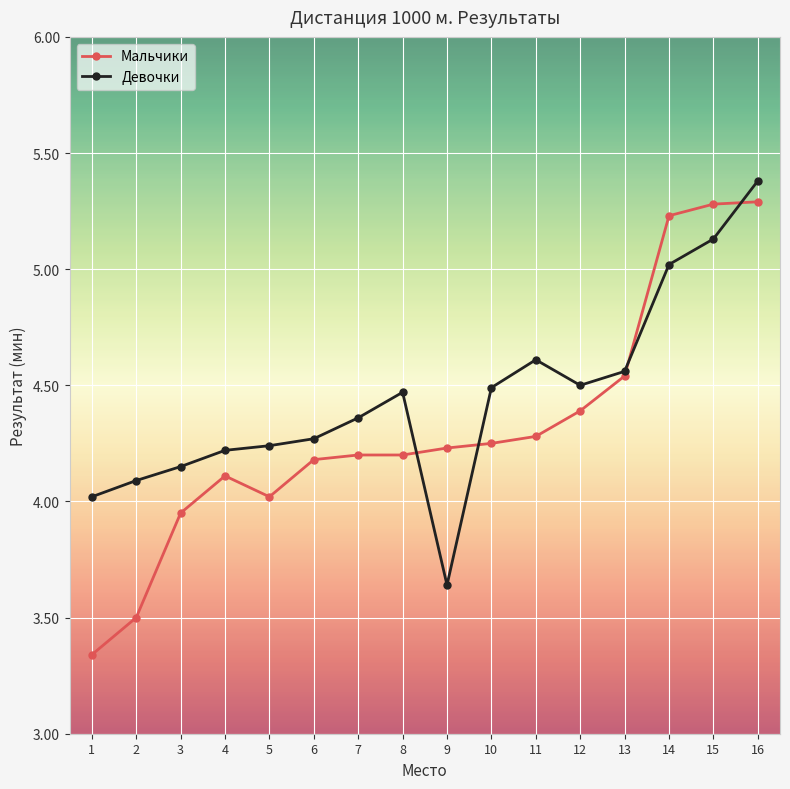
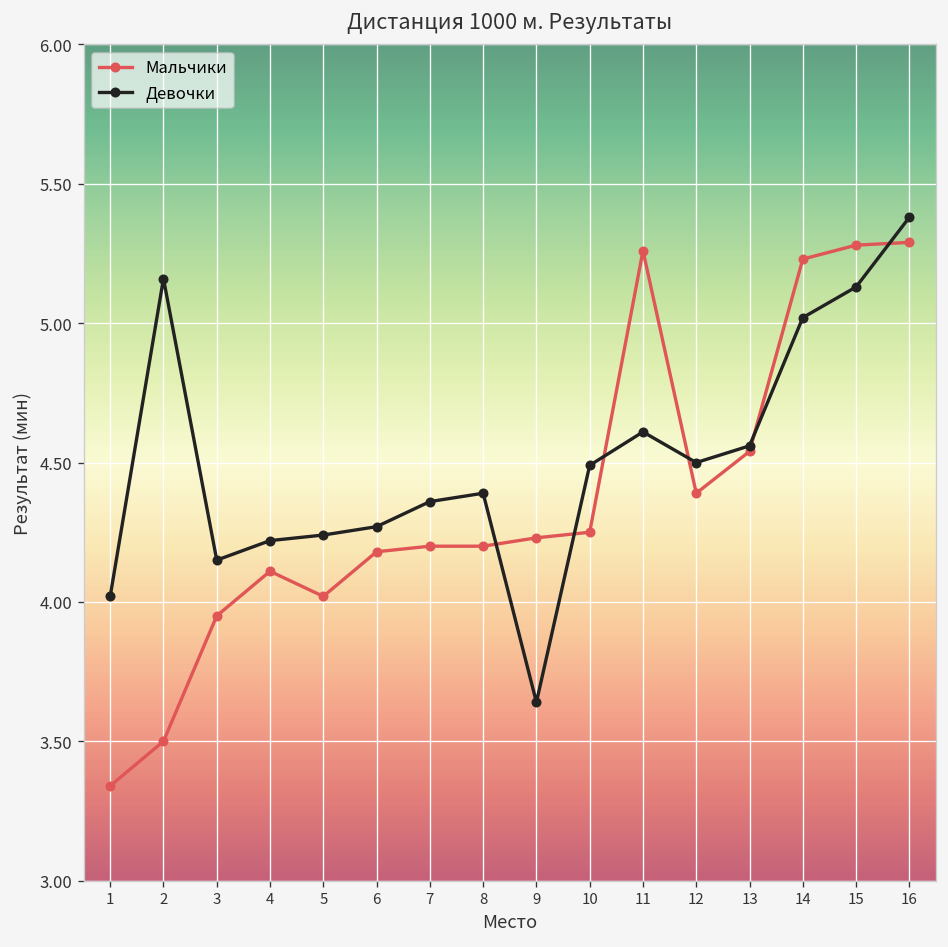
Девочки, 2: 4.09 -> 5.16
Девочки, 8: 4.47 -> 4.39
Мальчики, 11: 4.28 -> 5.26
